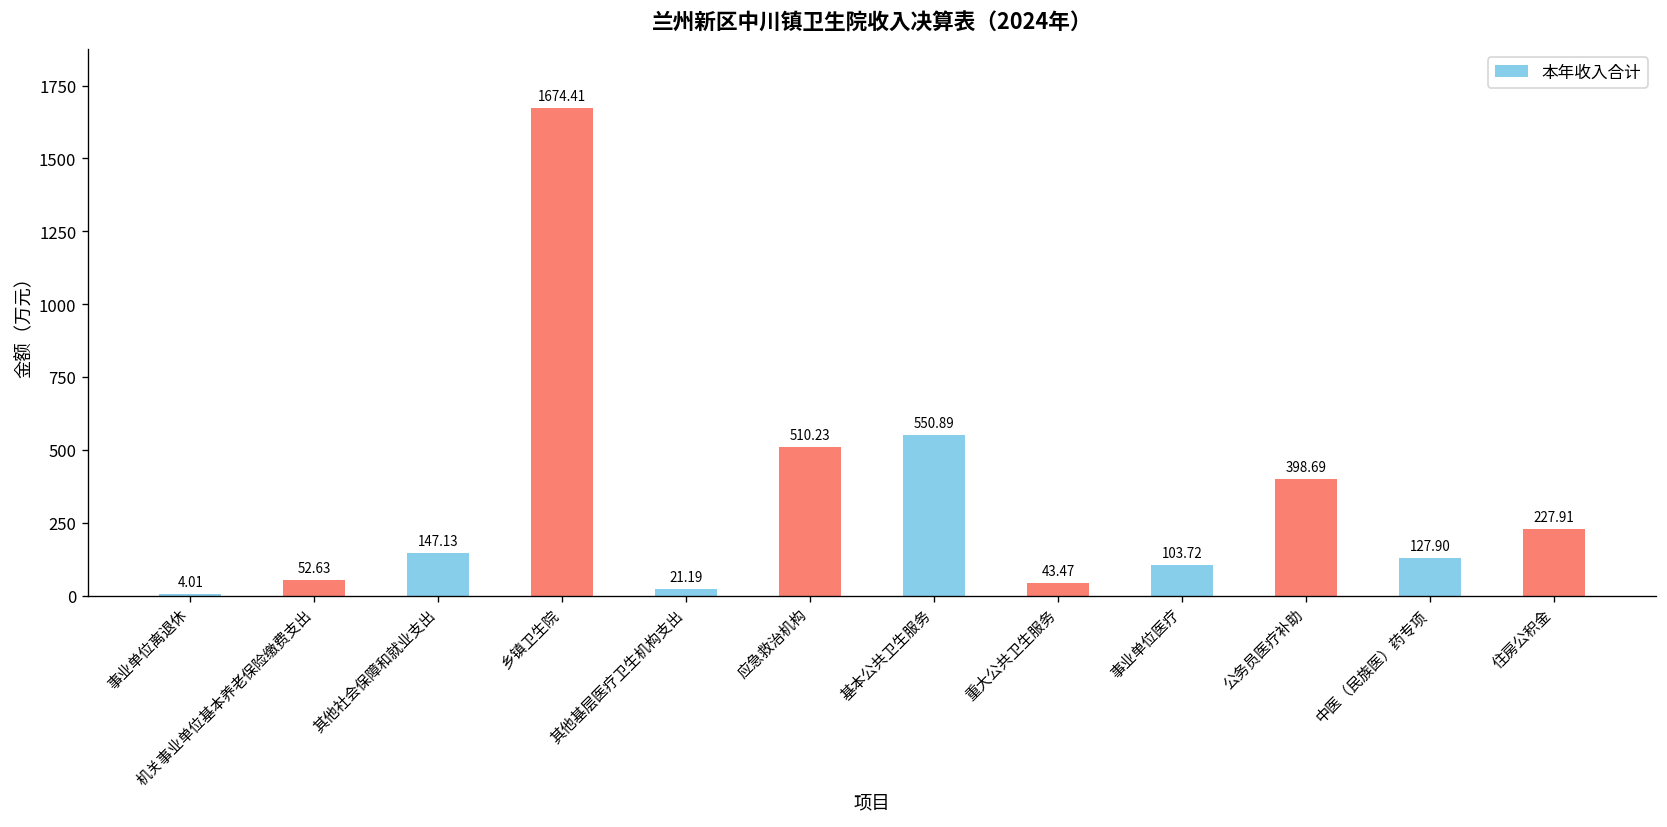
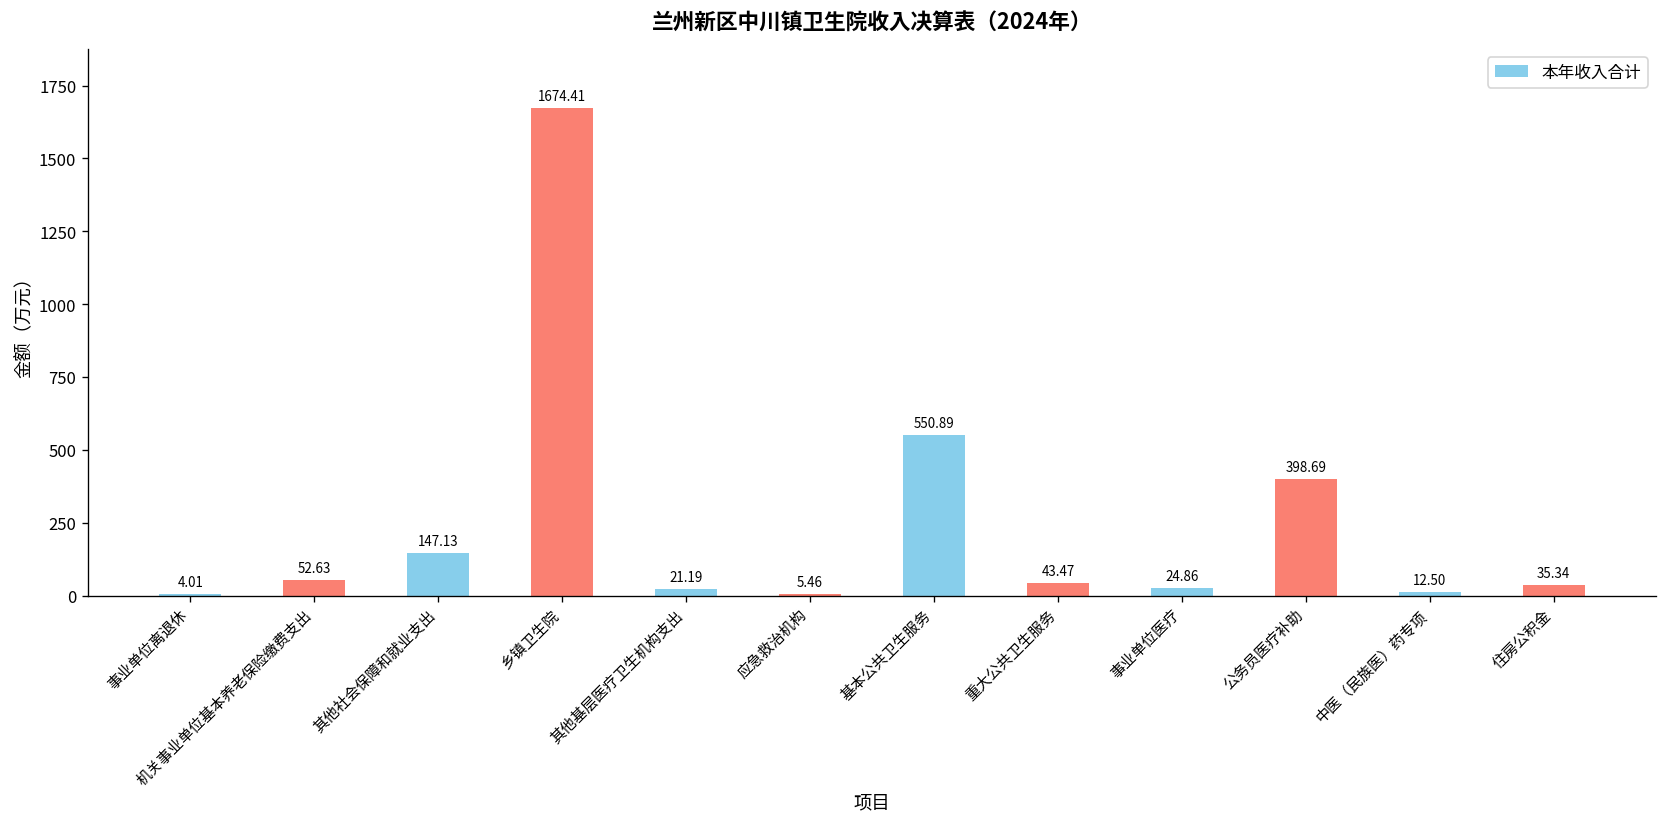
应急救治机构: 510.23 -> 5.46
事业单位医疗: 103.72 -> 24.86
中医（民族医）药专项: 127.90 -> 12.50
住房公积金: 227.91 -> 35.34
